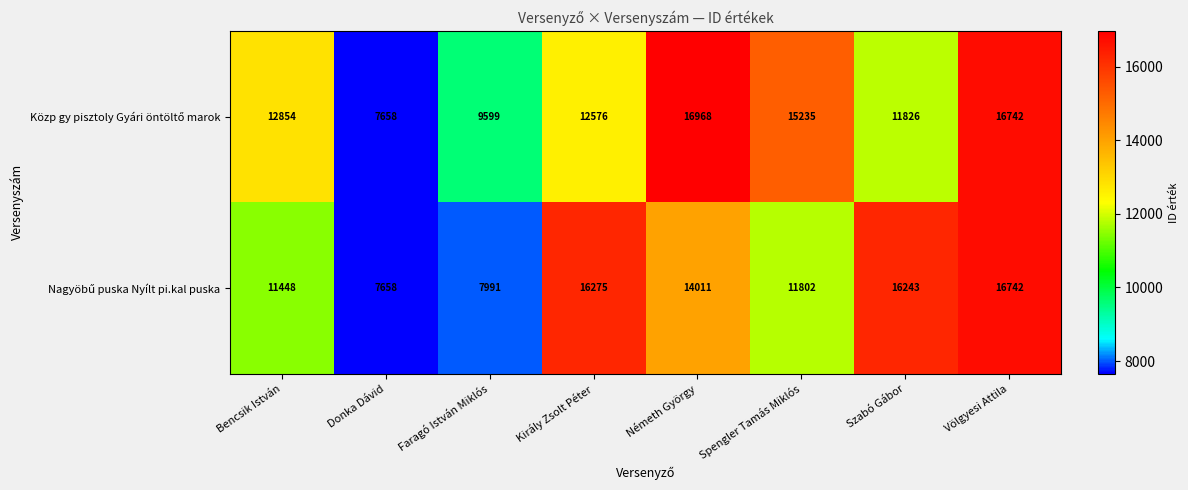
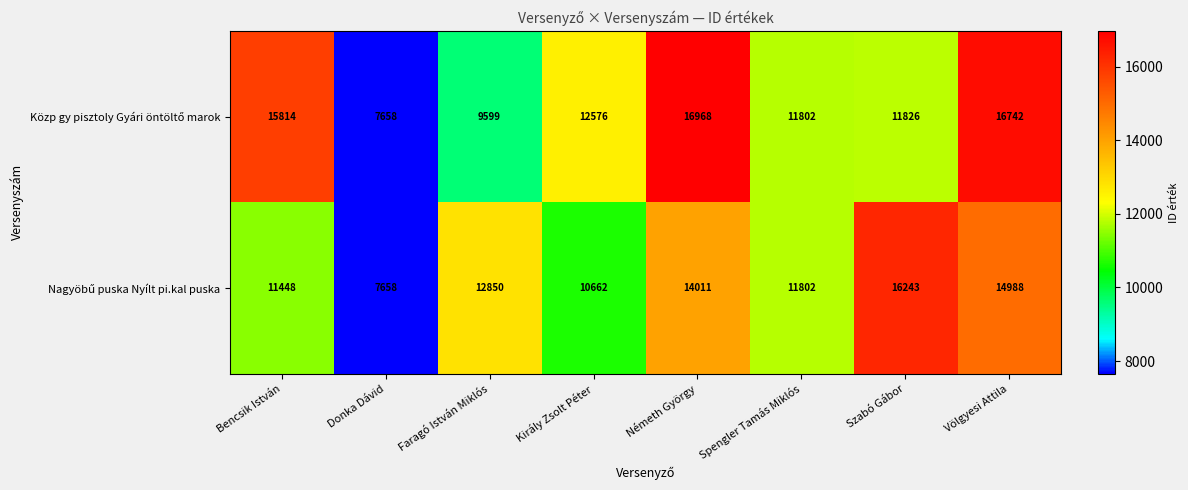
Közp gy pisztoly Gyári öntöltő marok, Bencsik István: 12854 -> 15814
Közp gy pisztoly Gyári öntöltő marok, Spengler Tamás Miklós: 15235 -> 11802
Nagyöbű puska Nyílt pi.kal puska, Faragó István Miklós: 7991 -> 12850
Nagyöbű puska Nyílt pi.kal puska, Király Zsolt Péter: 16275 -> 10662
Nagyöbű puska Nyílt pi.kal puska, Völgyesi Attila: 16742 -> 14988
